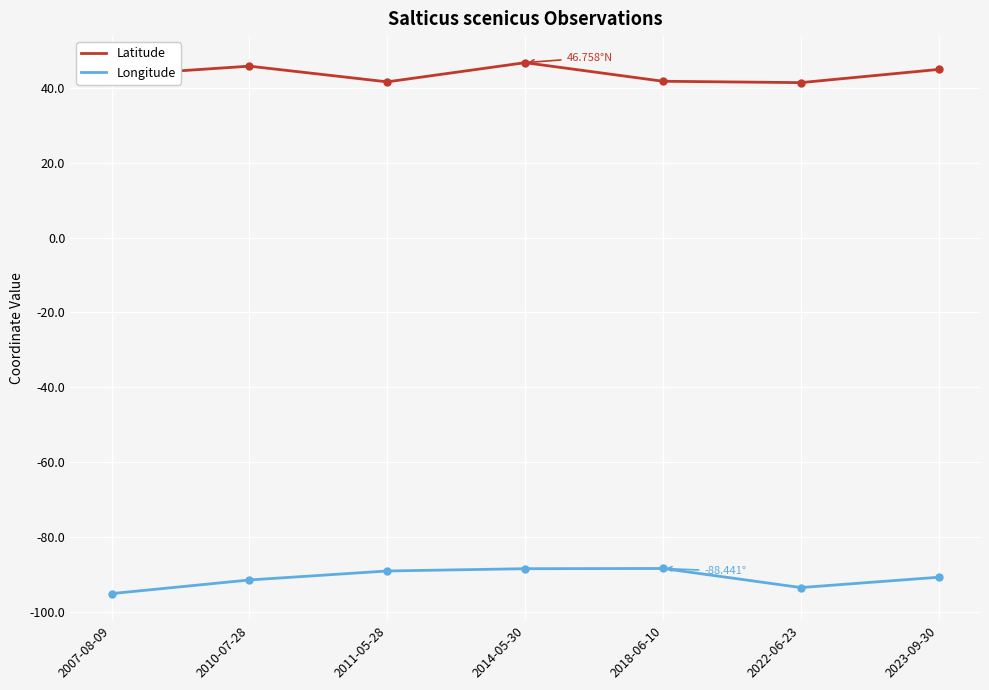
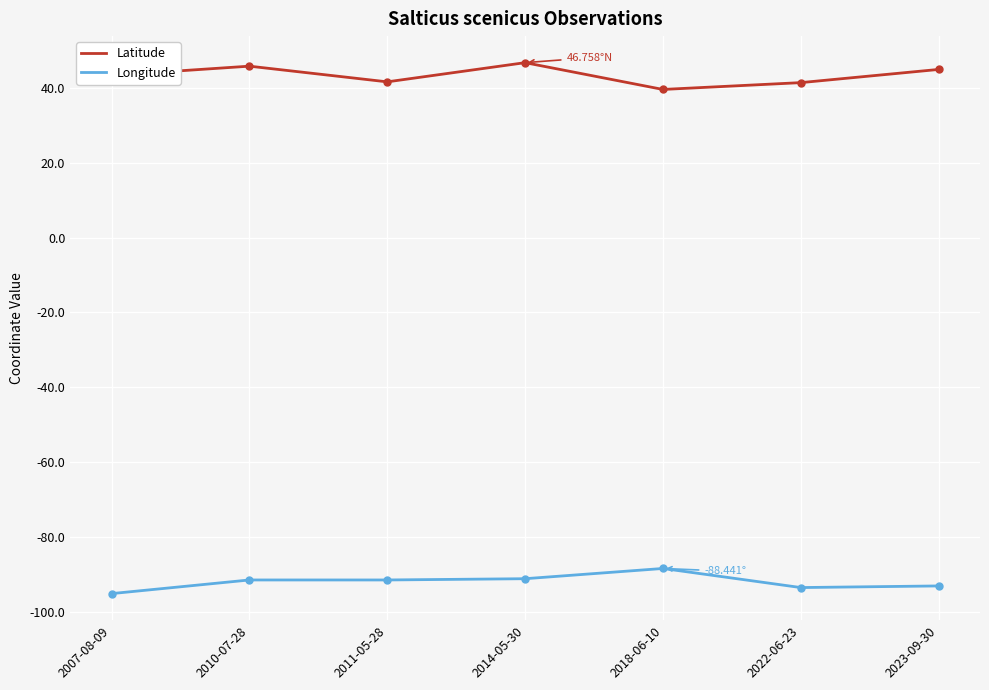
Longitude, 2011-05-28: -89 -> -92
Longitude, 2014-05-30: -89 -> -91
Latitude, 2018-06-10: 42 -> 40
Longitude, 2023-09-30: -91 -> -93
